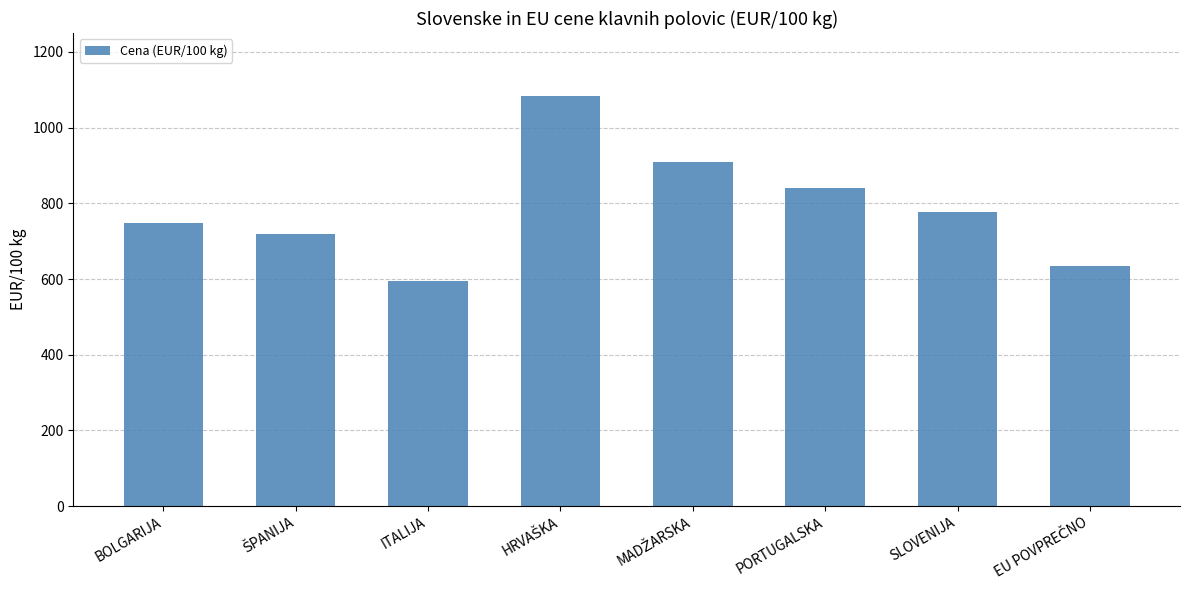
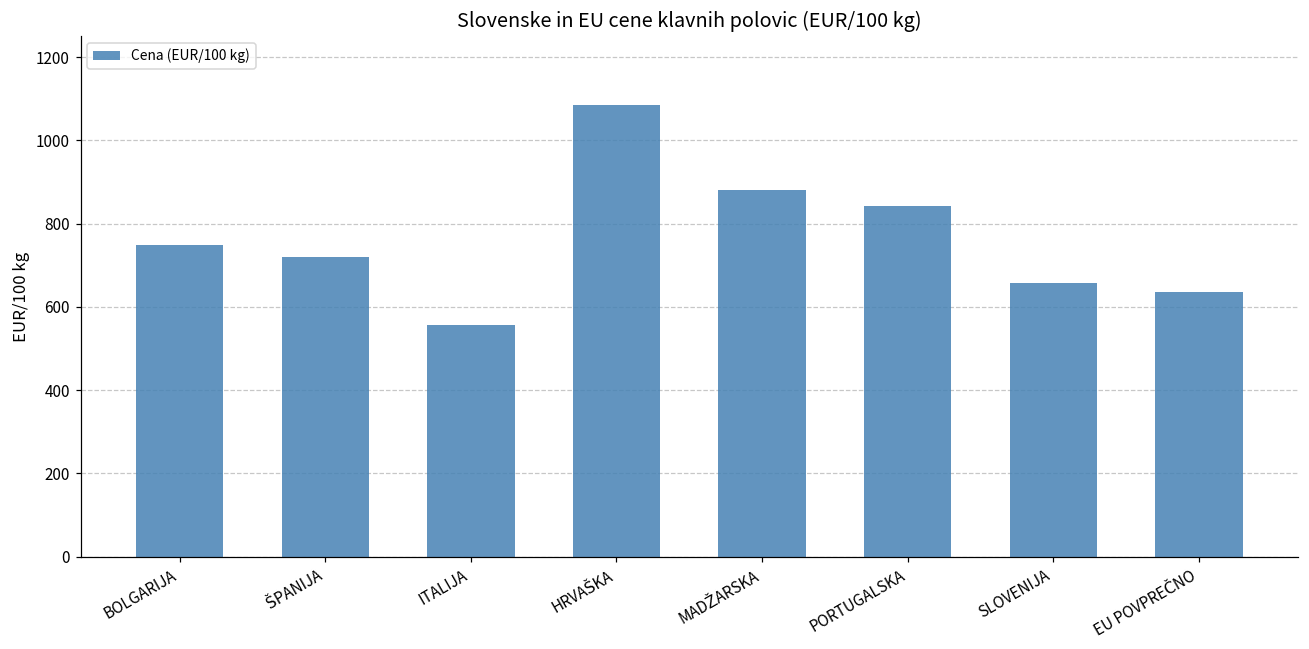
ITALIJA: 600 -> 560
MADŽARSKA: 910 -> 880
SLOVENIJA: 780 -> 660
